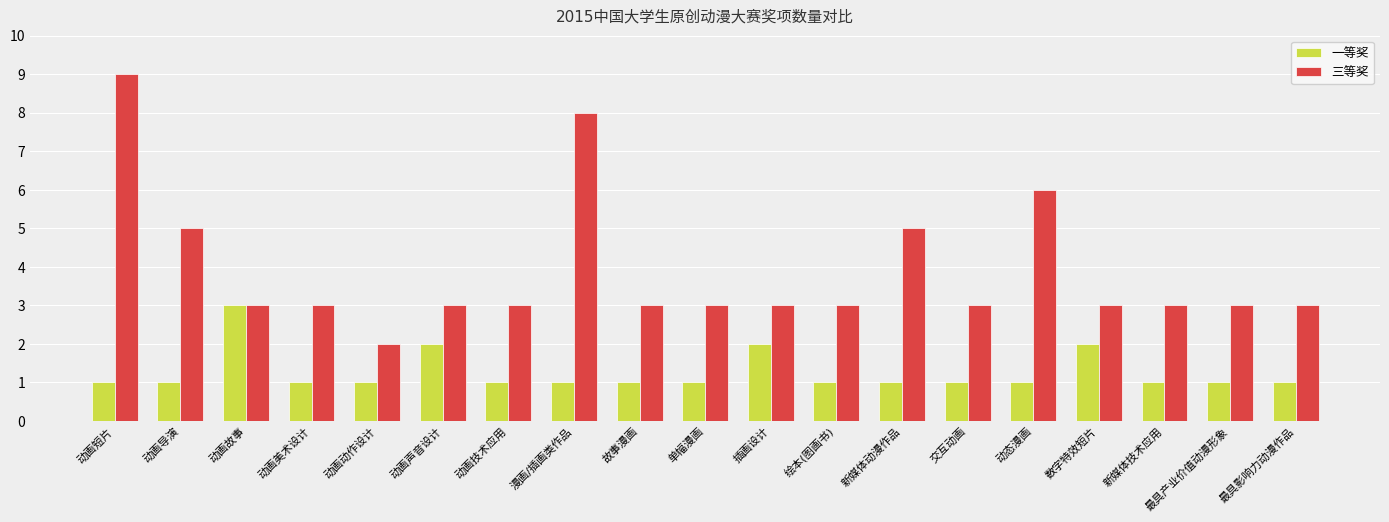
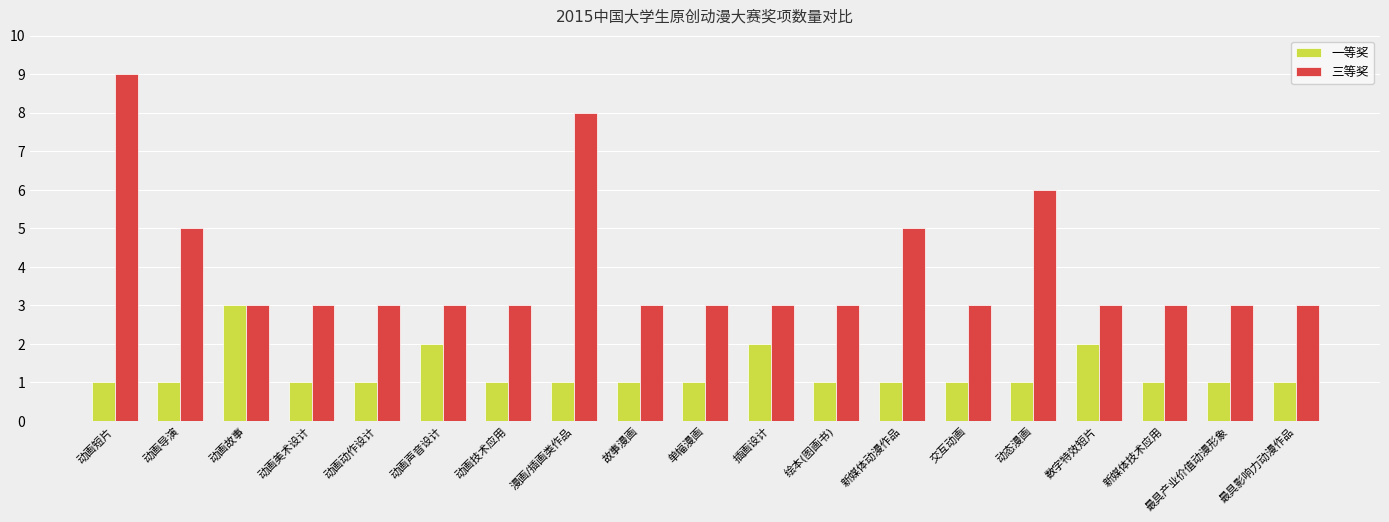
三等奖, 动画动作设计: 2 -> 3
